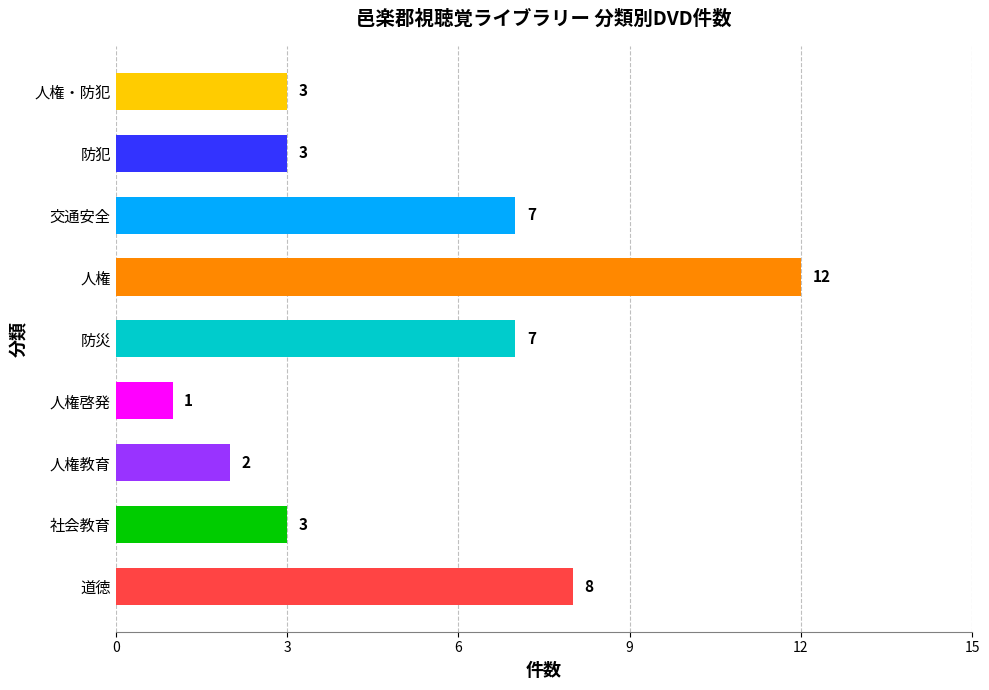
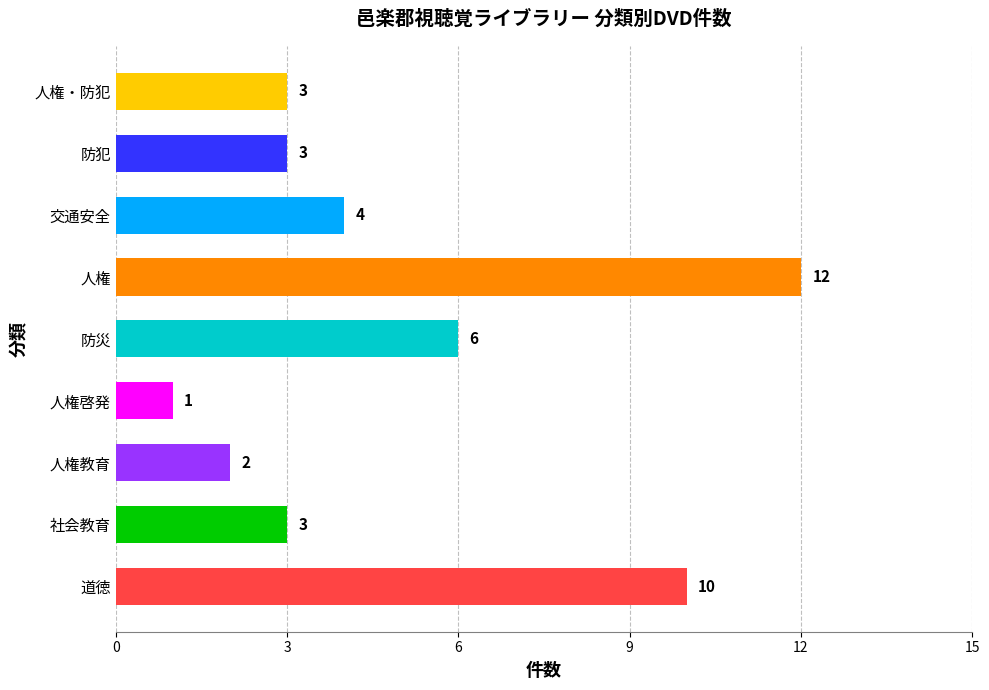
交通安全: 7 -> 4
防災: 7 -> 6
道徳: 8 -> 10
